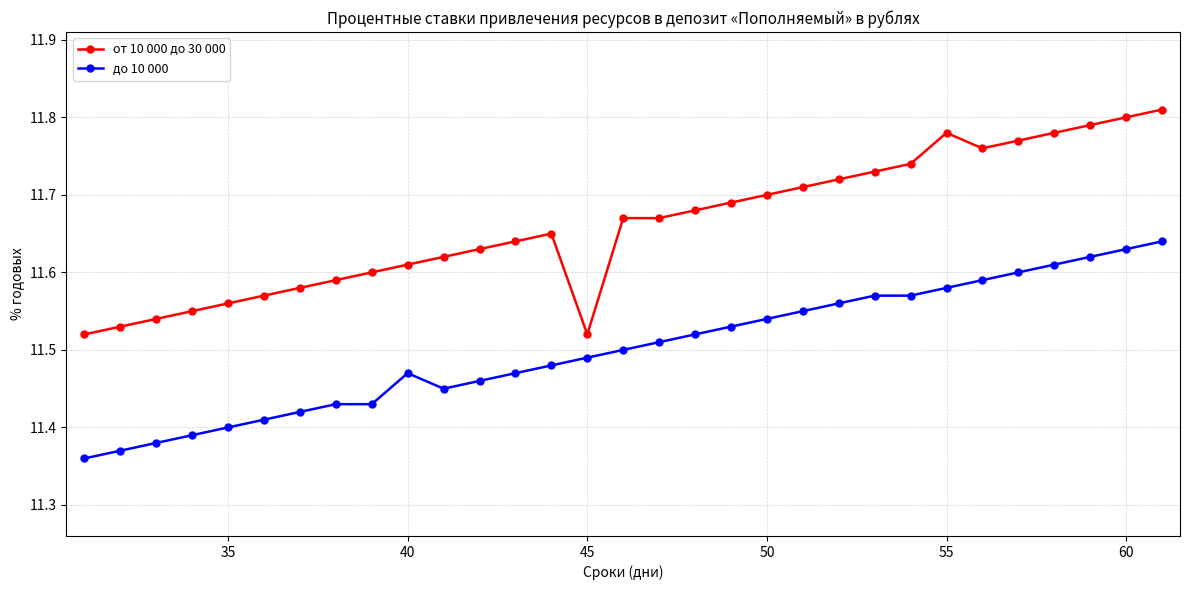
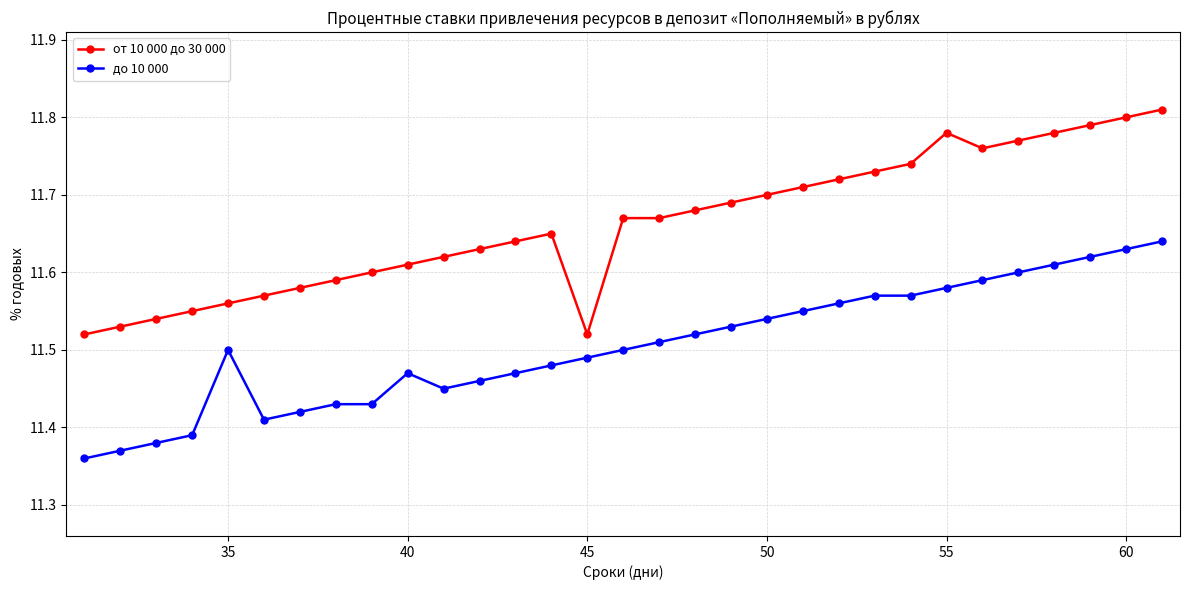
до 10 000, 35: 11.4 -> 11.5
